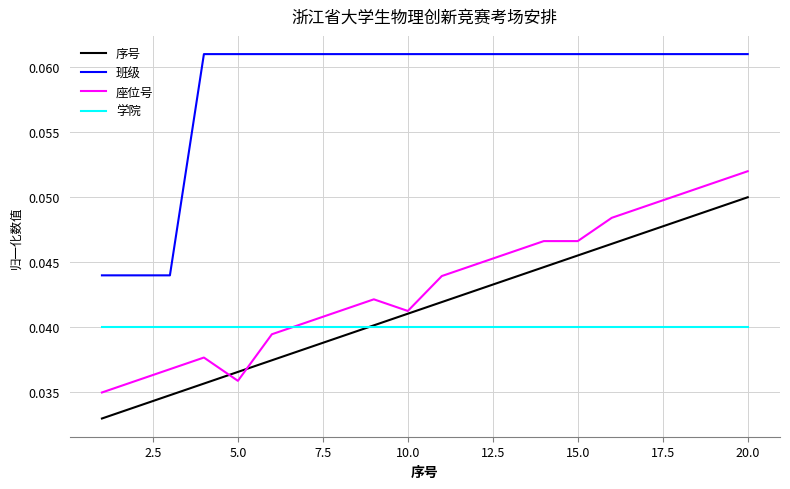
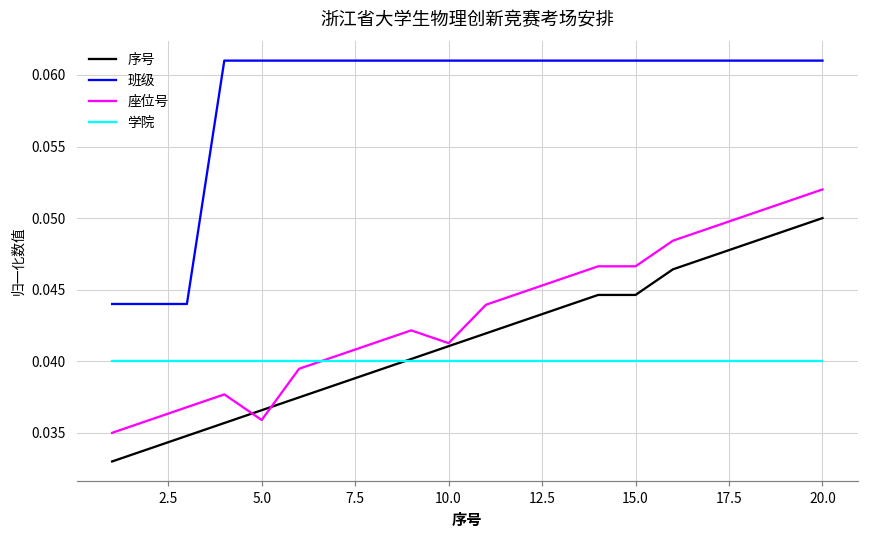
序号, 15.0: 0.0455 -> 0.0446
